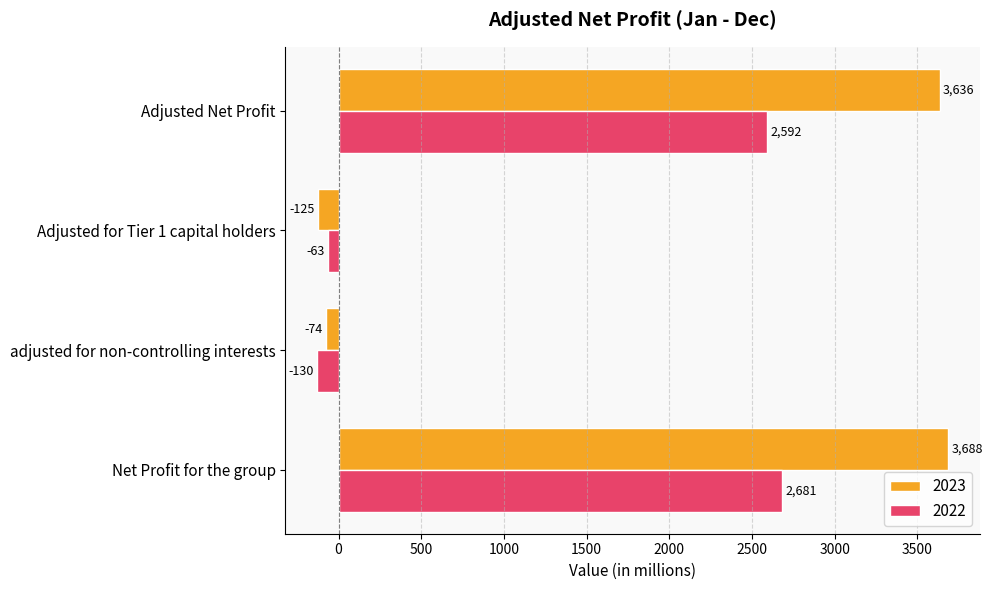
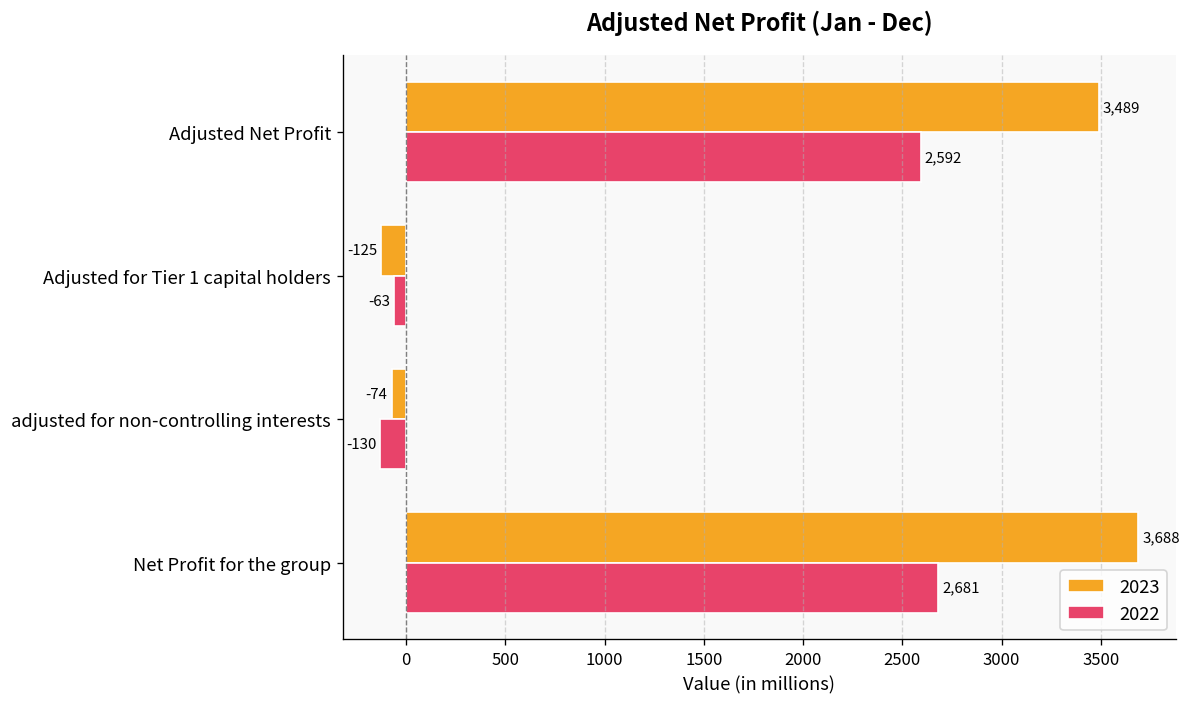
2023, Adjusted Net Profit: 3,636 -> 3,489
